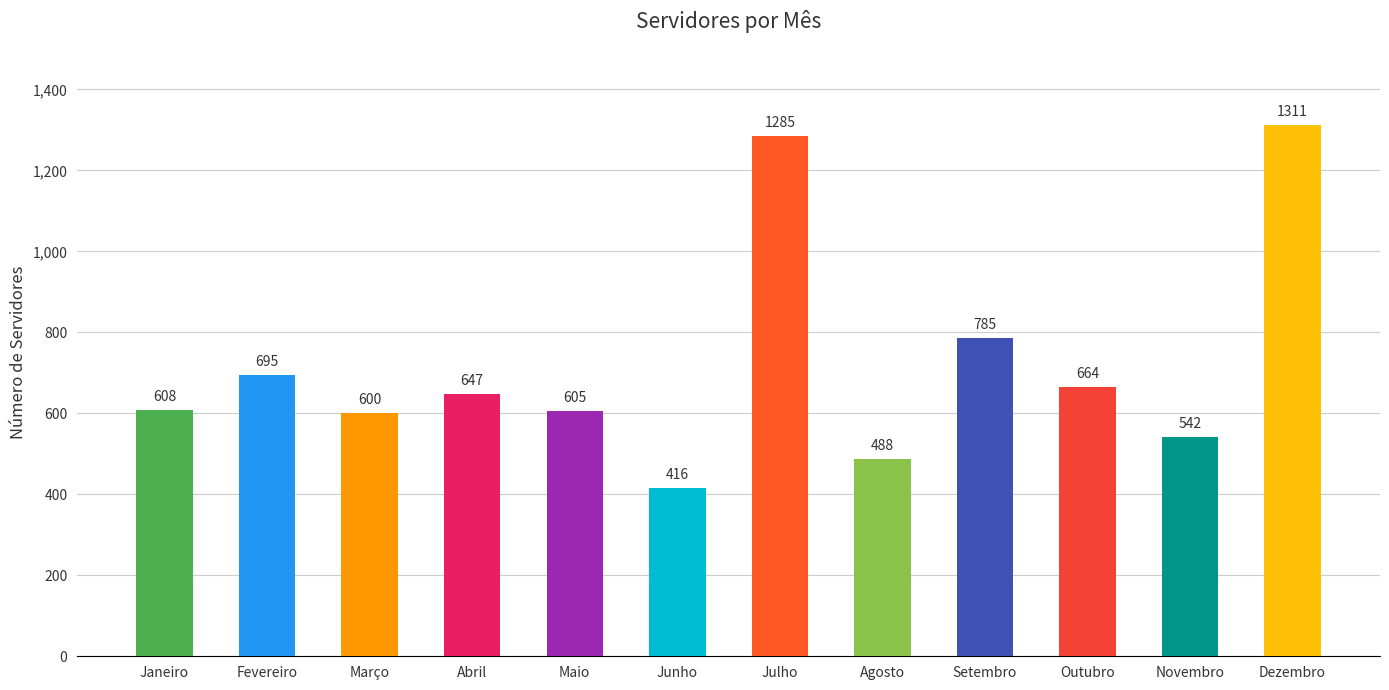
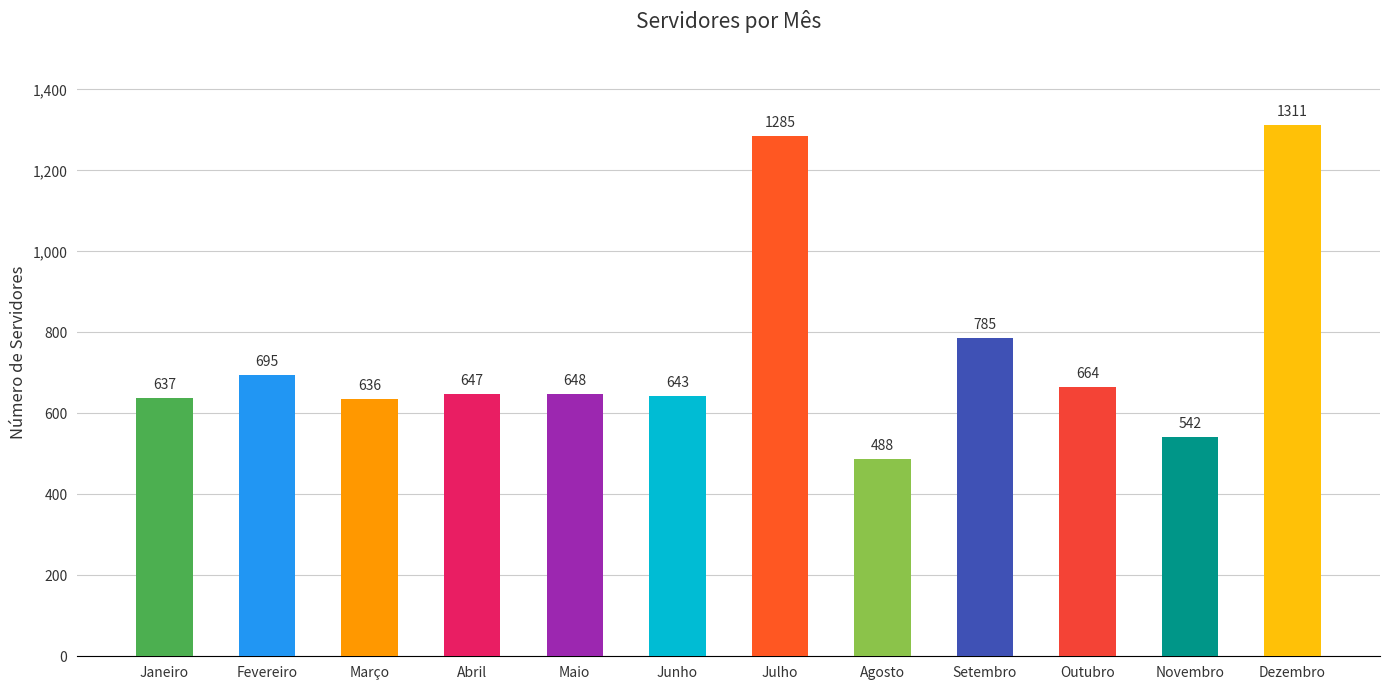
Janeiro: 608 -> 637
Março: 600 -> 636
Maio: 605 -> 648
Junho: 416 -> 643
